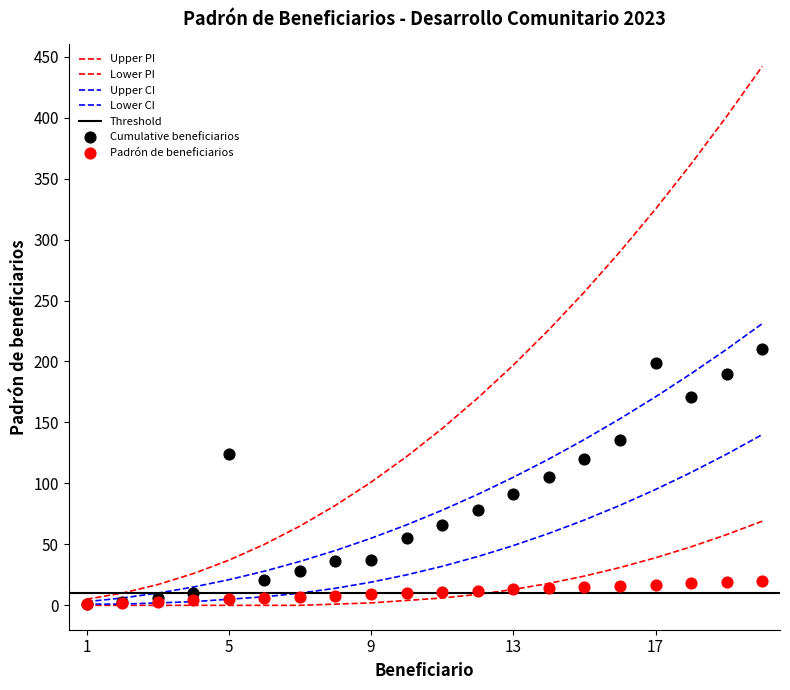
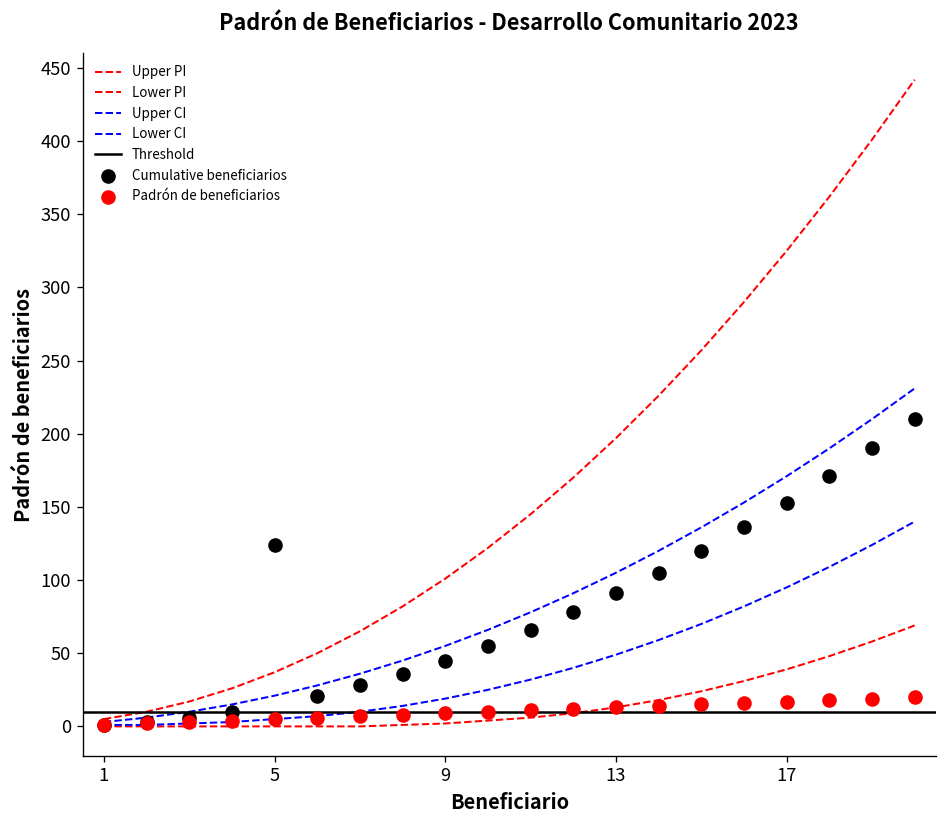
Cumulative beneficiarios, 9: 37 -> 45
Cumulative beneficiarios, 17: 199 -> 153
